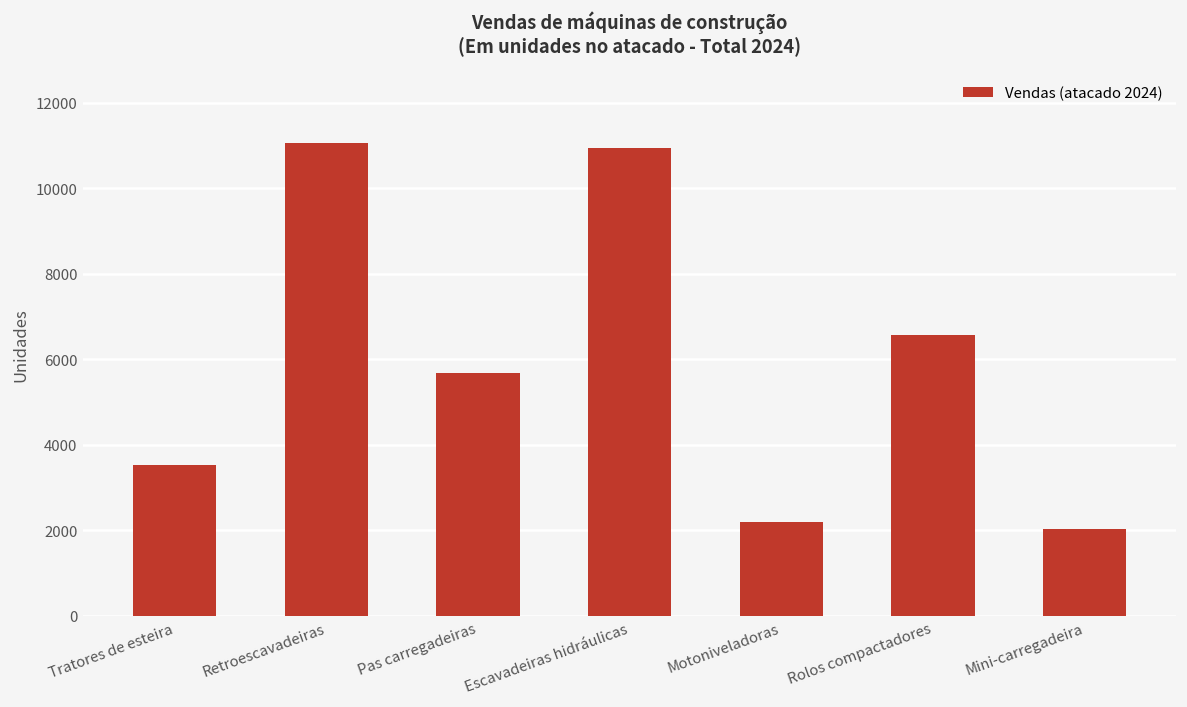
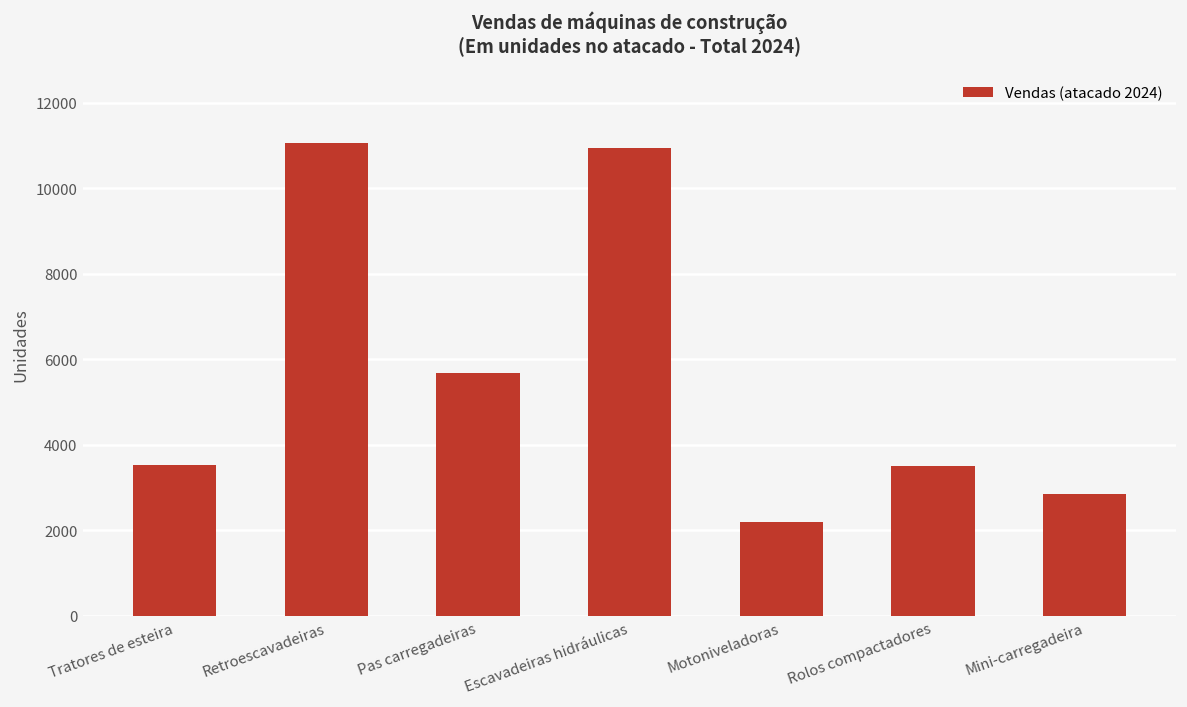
Rolos compactadores: 6600 -> 3500
Mini-carregadeira: 2000 -> 2800
